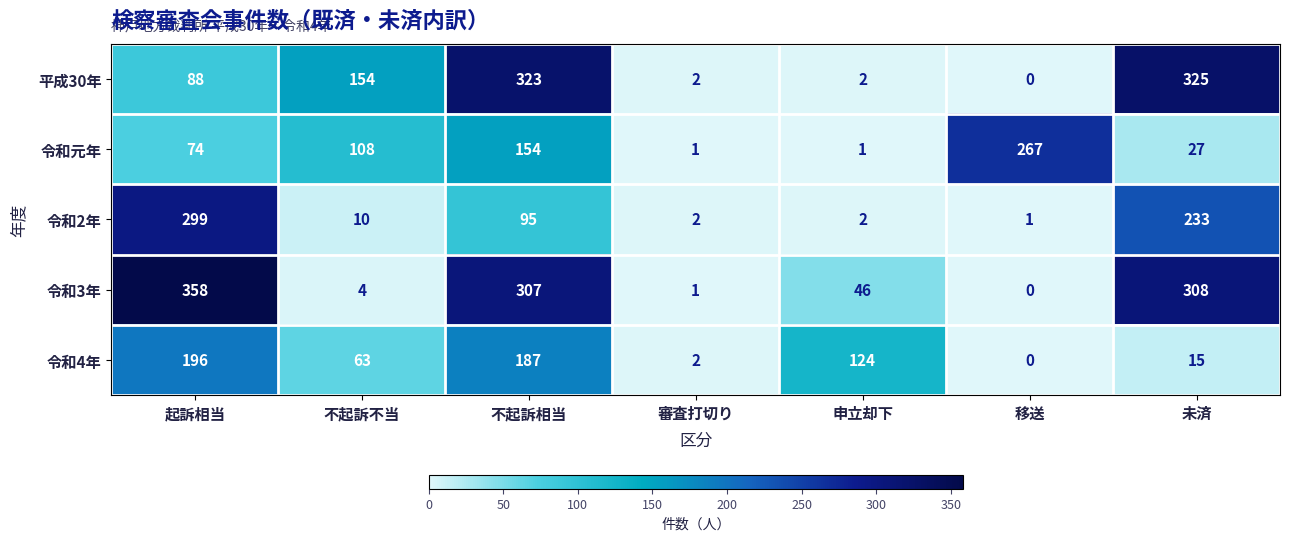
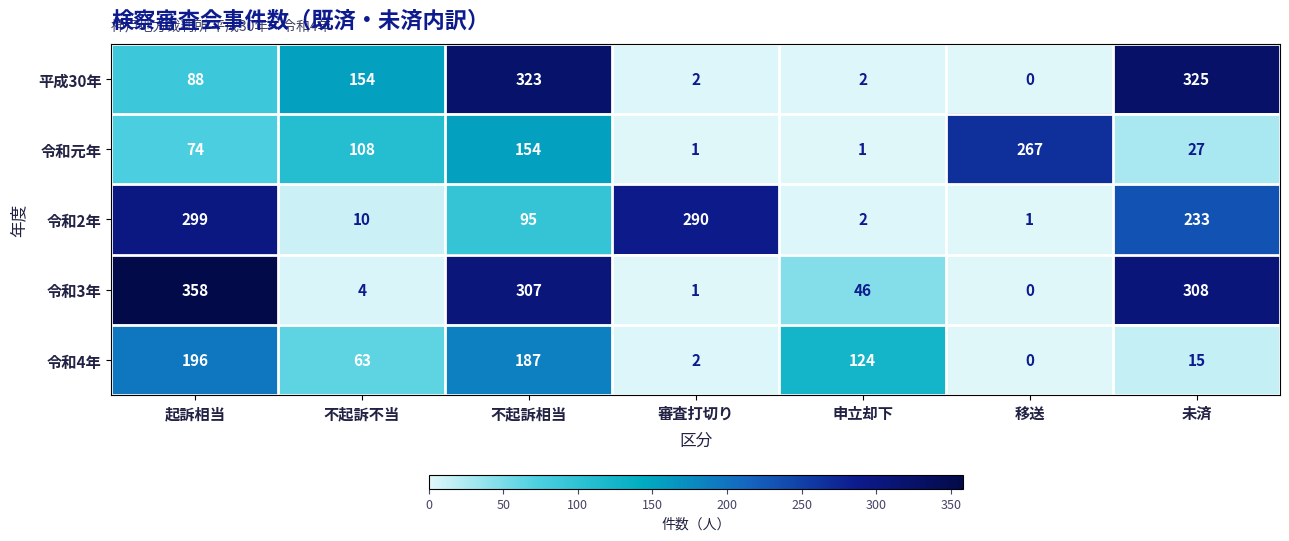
令和2年, 審査打切り: 2 -> 290
